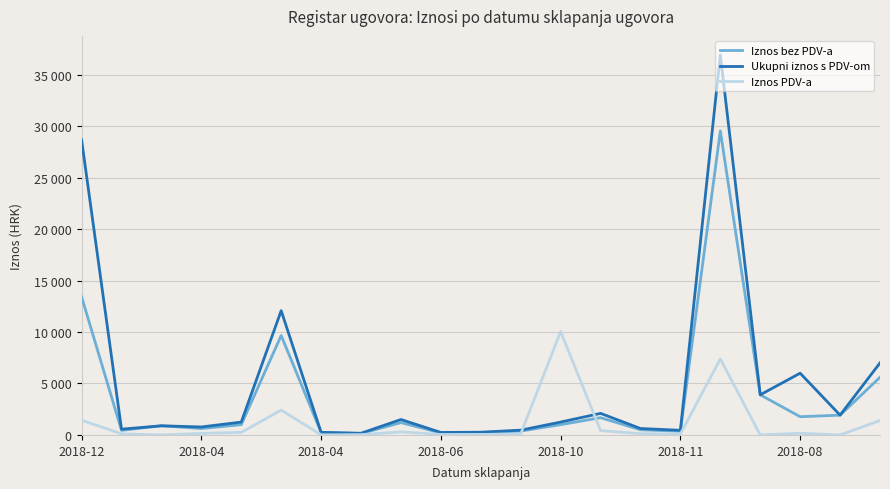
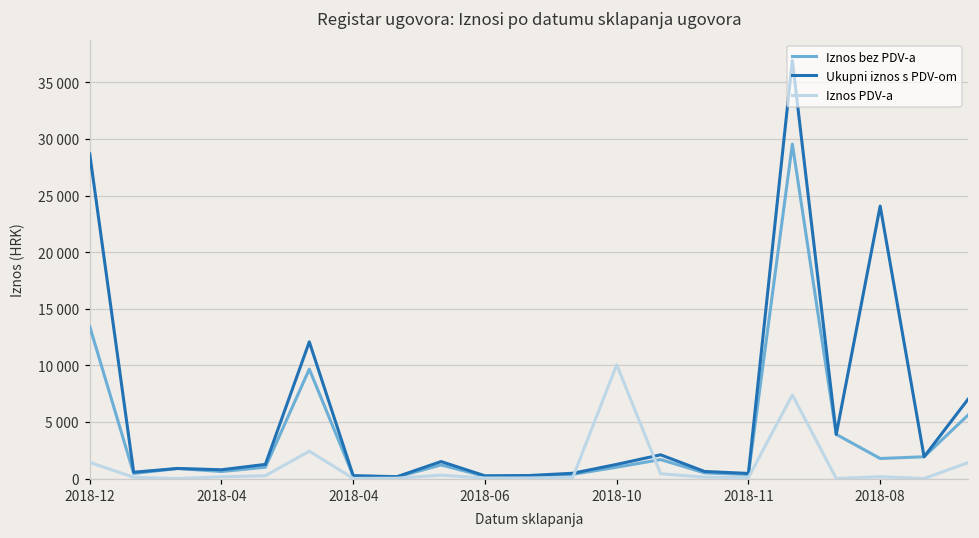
Ukupni iznos s PDV-om, 2018-08: 6000 -> 24100
